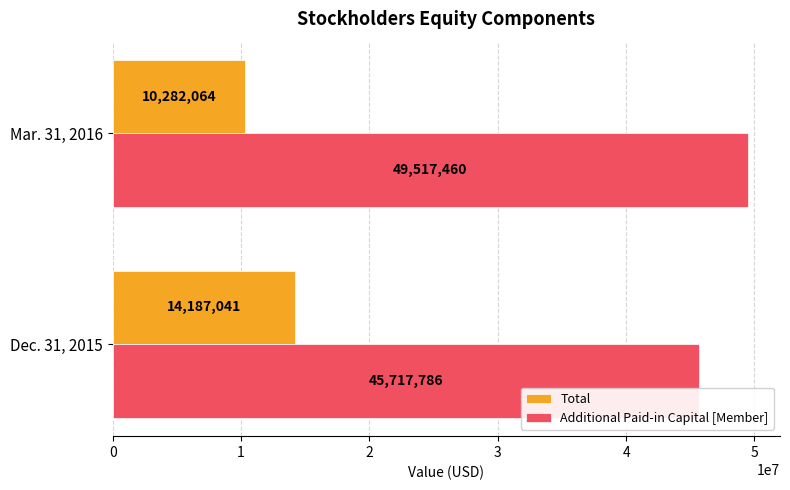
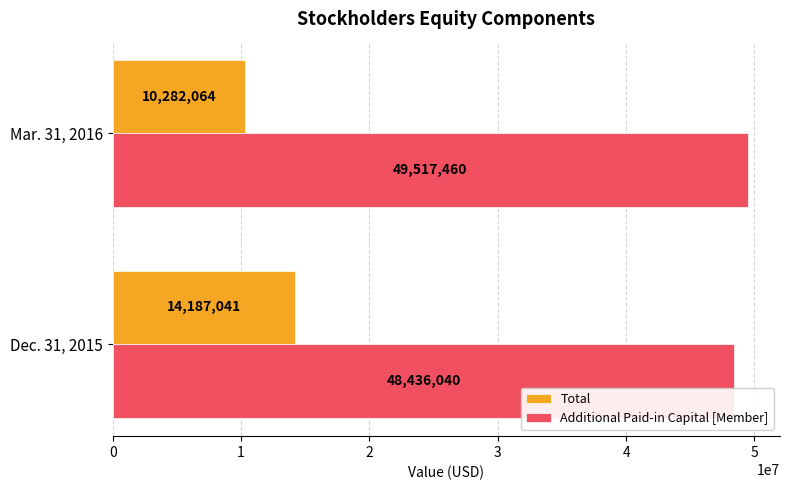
Additional Paid-in Capital [Member], Dec. 31, 2015: 45,717,786 -> 48,436,040
